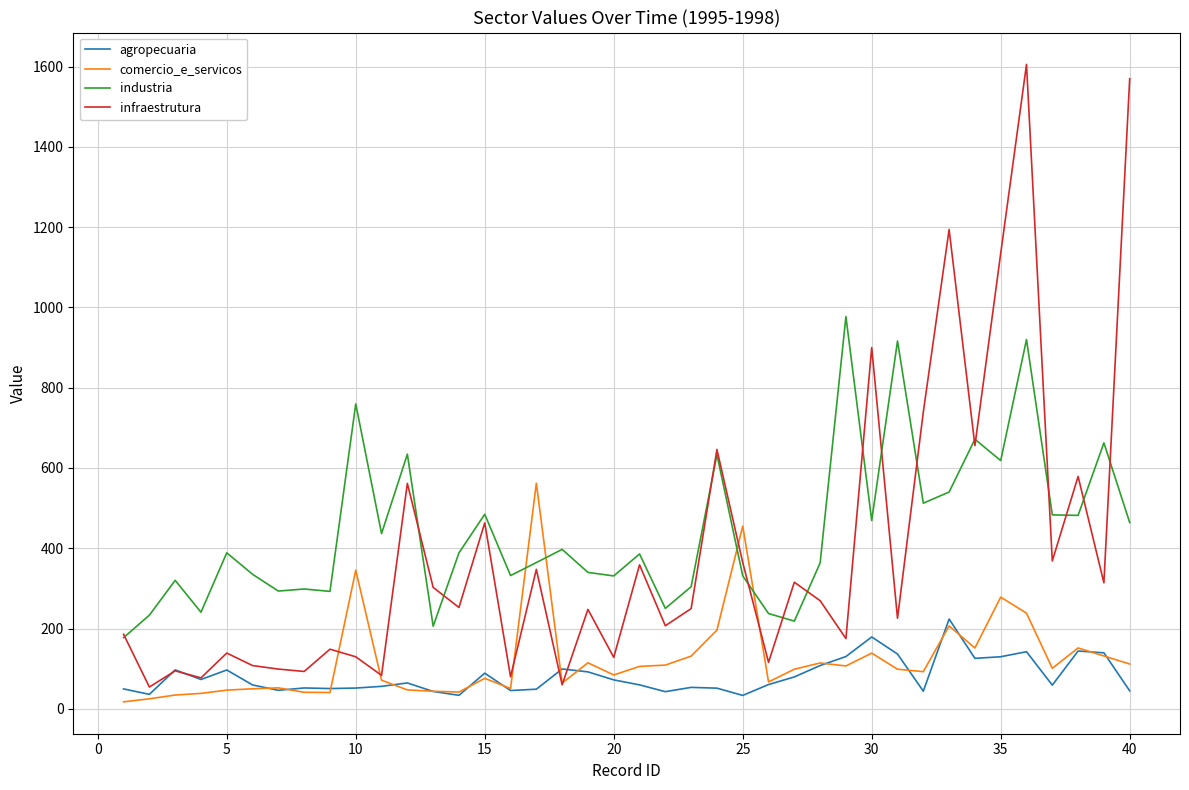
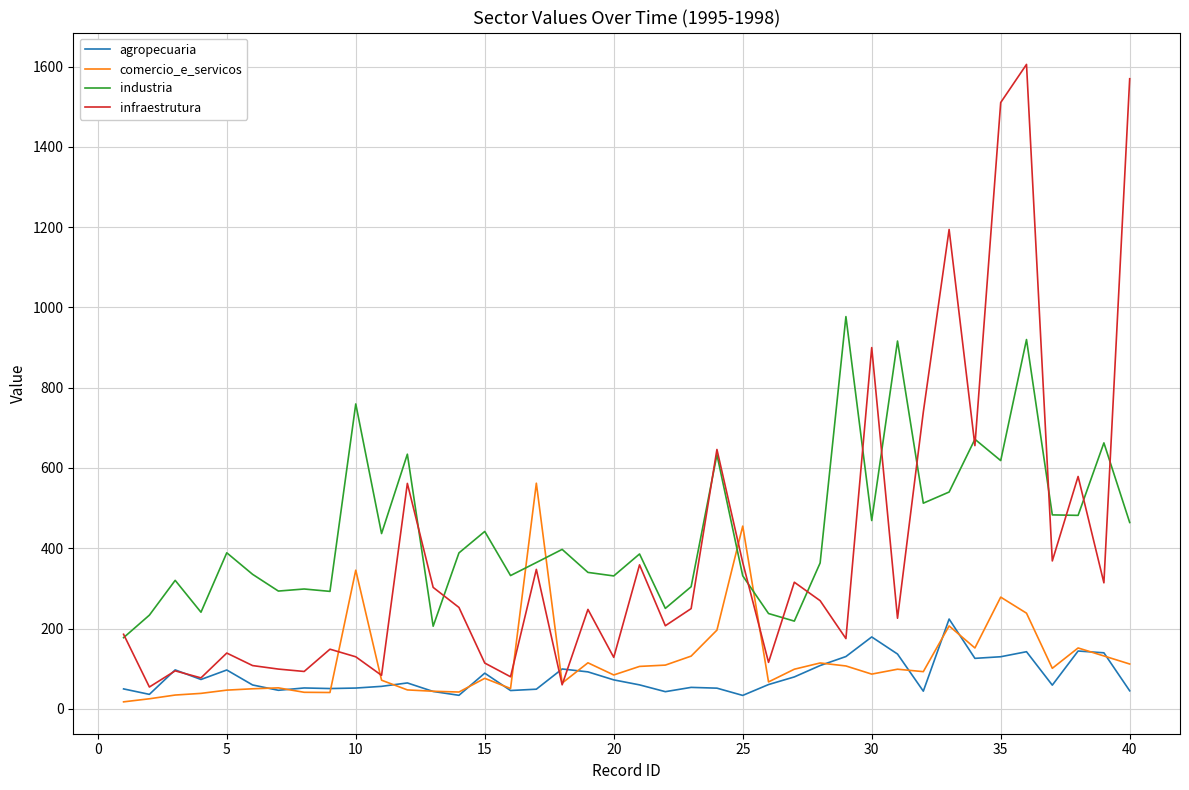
industria, 15: 480 -> 440
infraestrutura, 15: 460 -> 110
comercio_e_servicos, 30: 140 -> 90
infraestrutura, 35: 1130 -> 1510
